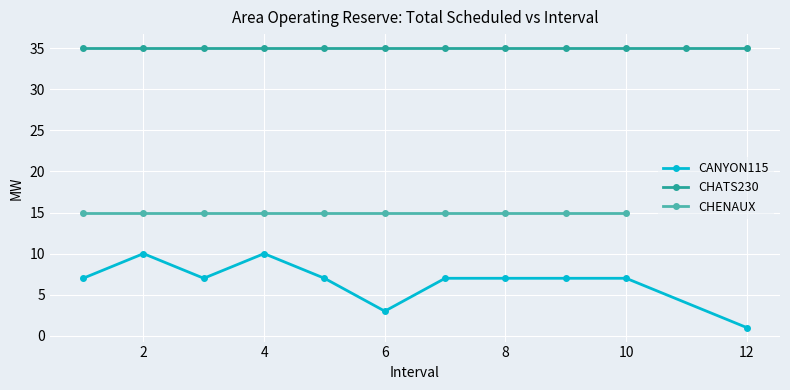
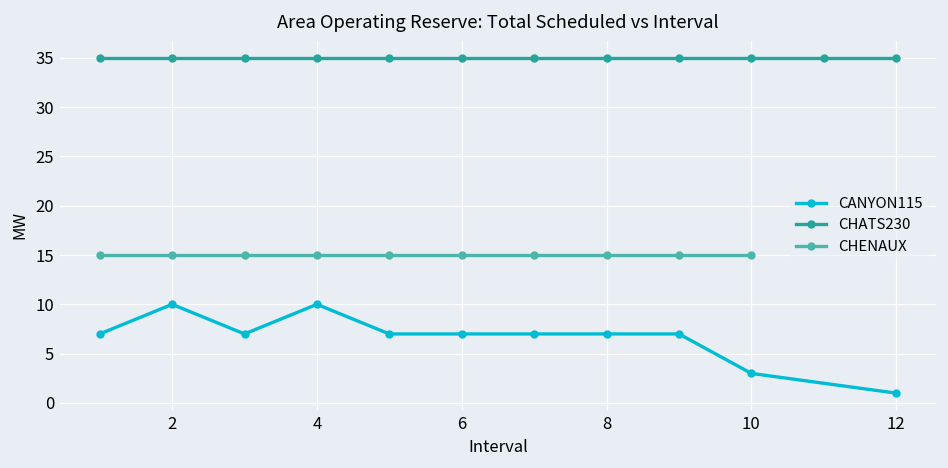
CANYON115, 6: 3 -> 7
CANYON115, 10: 7 -> 3
